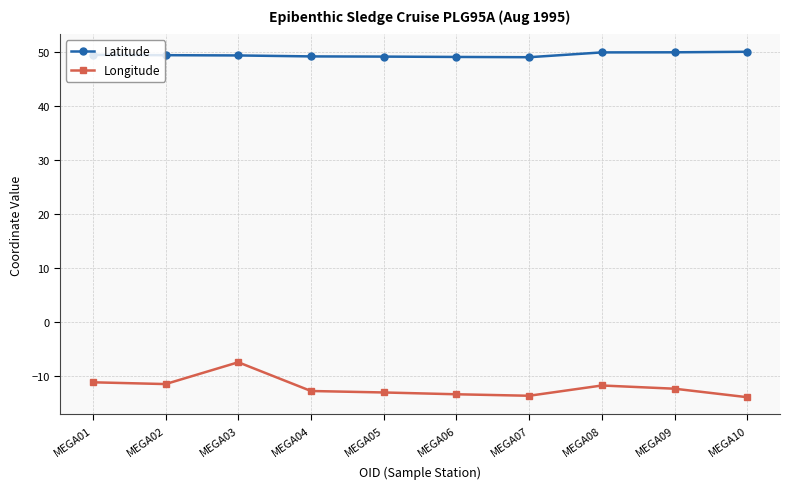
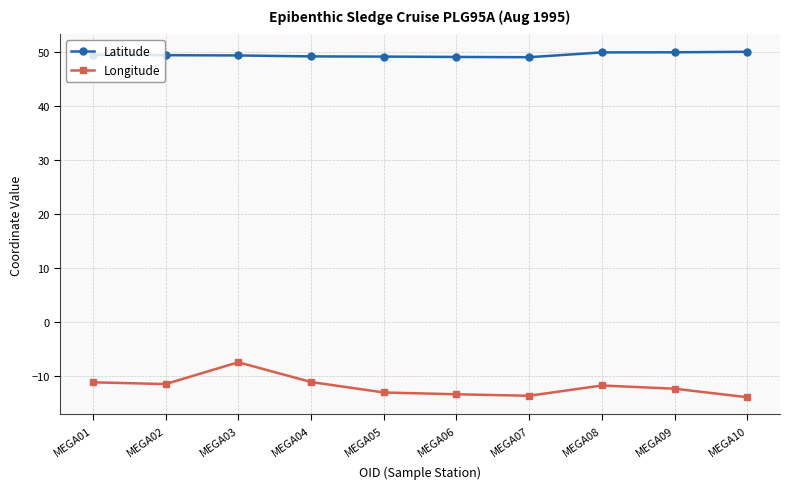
Longitude, MEGA04: -13 -> -11
